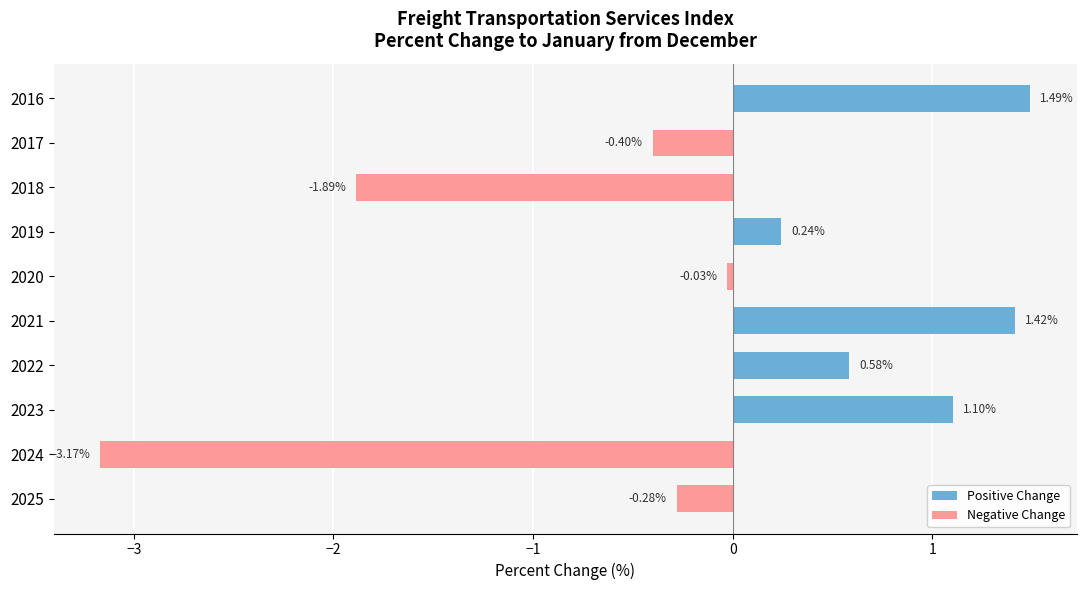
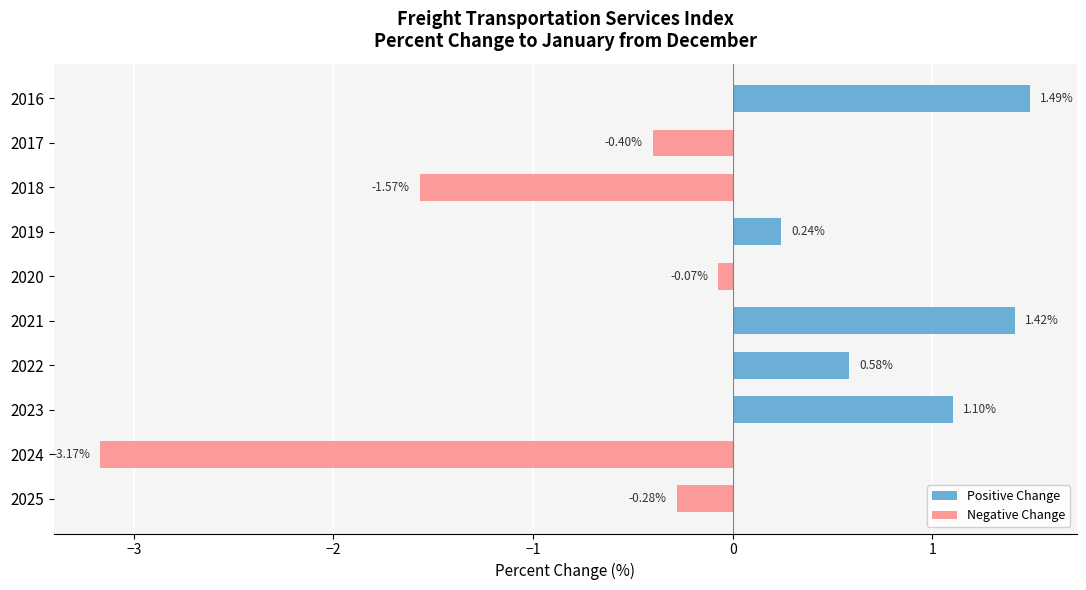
2018: -1.89% -> -1.57%
2020: -0.03% -> -0.07%
